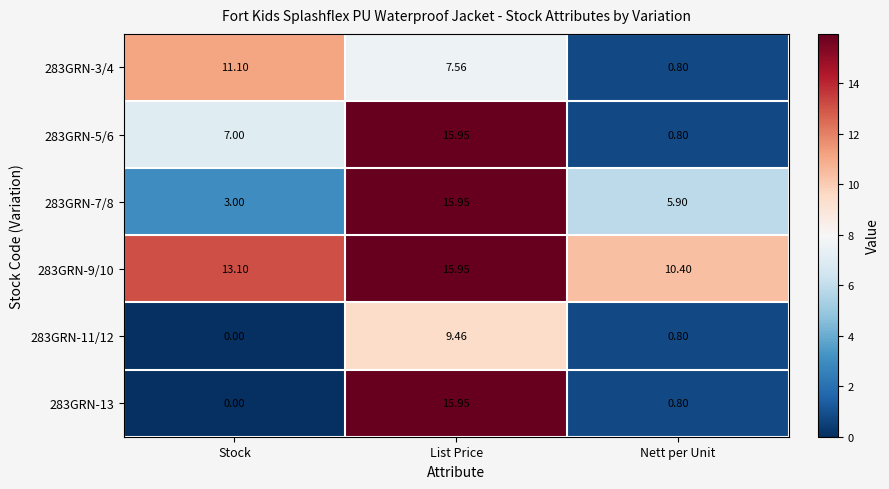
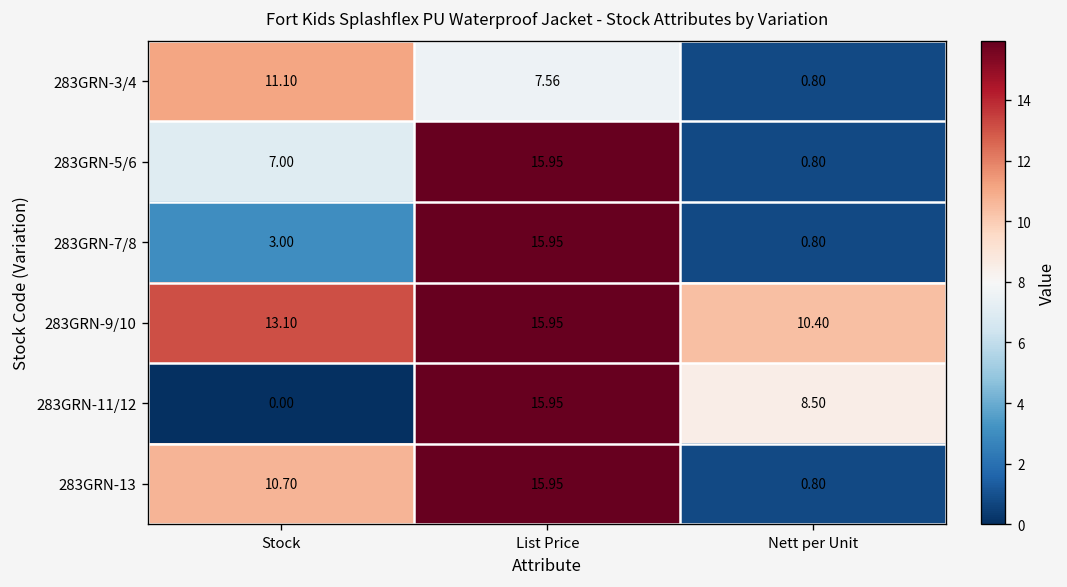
283GRN-7/8, Nett per Unit: 5.90 -> 0.80
283GRN-11/12, List Price: 9.46 -> 15.95
283GRN-11/12, Nett per Unit: 0.80 -> 8.50
283GRN-13, Stock: 0.00 -> 10.70
